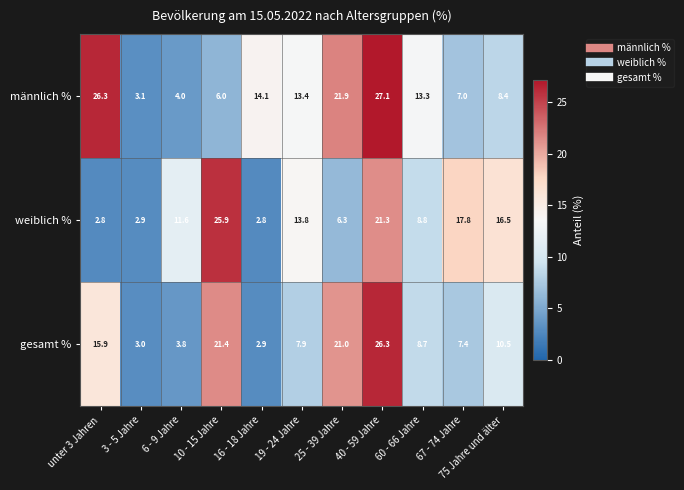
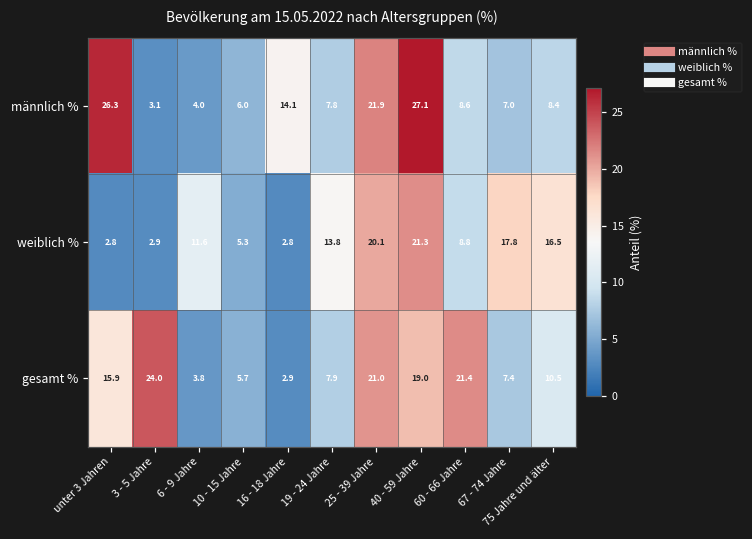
männlich %, 19 - 24 Jahre: 13.4 -> 7.8
männlich %, 60 - 66 Jahre: 13.3 -> 8.6
weiblich %, 10 - 15 Jahre: 25.9 -> 5.3
weiblich %, 25 - 39 Jahre: 6.3 -> 20.1
gesamt %, 3 - 5 Jahre: 3.0 -> 24.0
gesamt %, 10 - 15 Jahre: 21.4 -> 5.7
gesamt %, 40 - 59 Jahre: 26.3 -> 19.0
gesamt %, 60 - 66 Jahre: 8.7 -> 21.4
